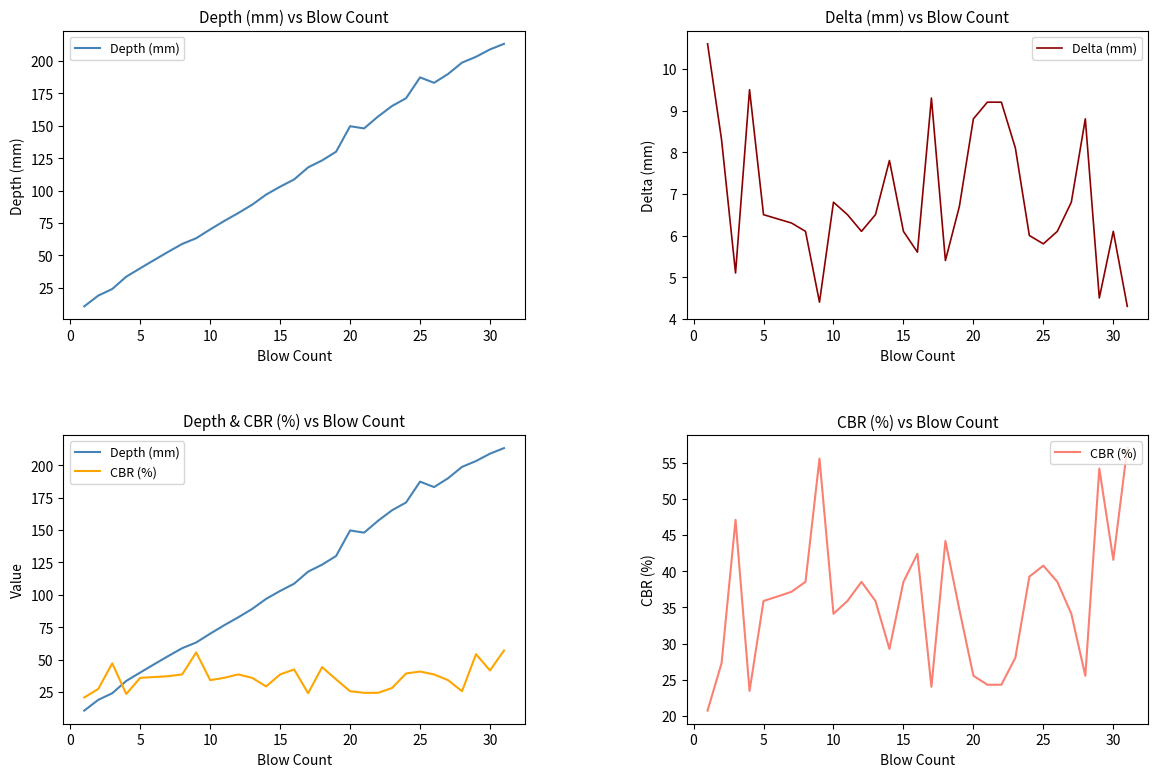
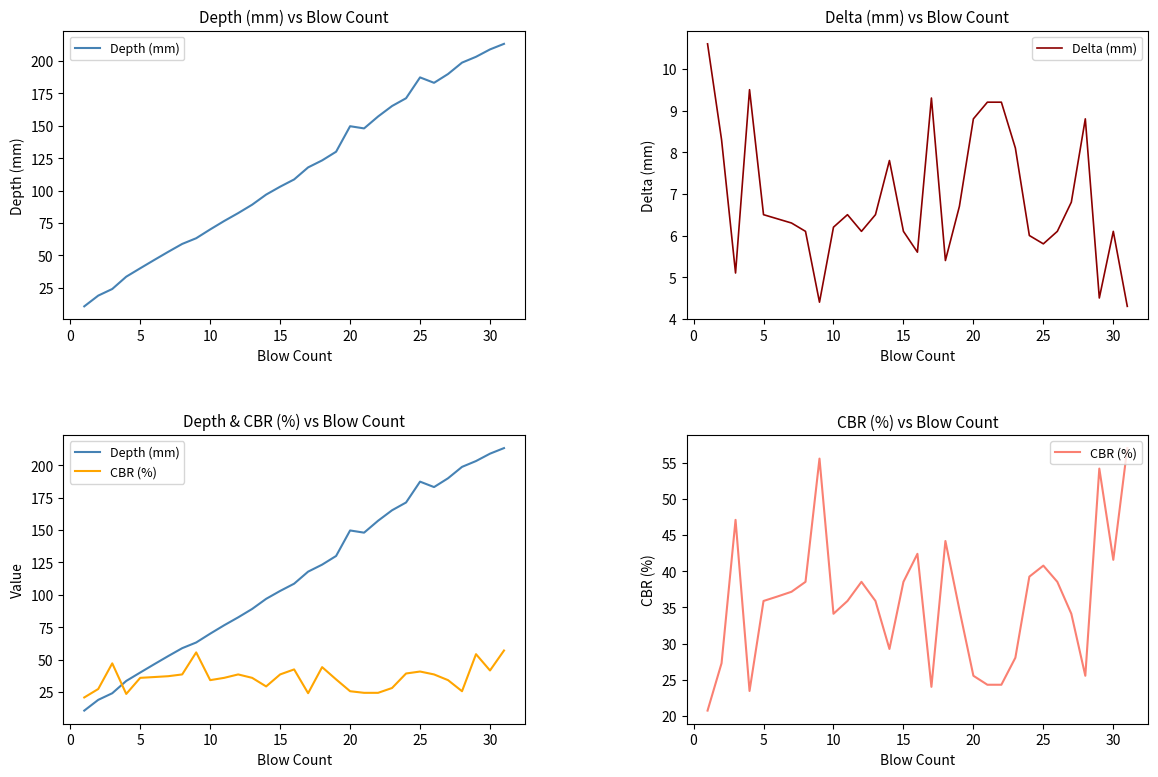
Delta (mm) vs Blow Count, 10: 6.8 -> 6.2
